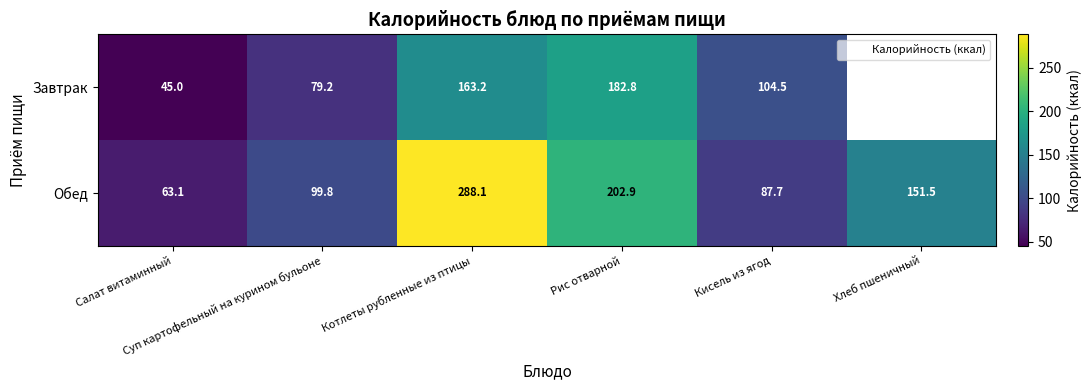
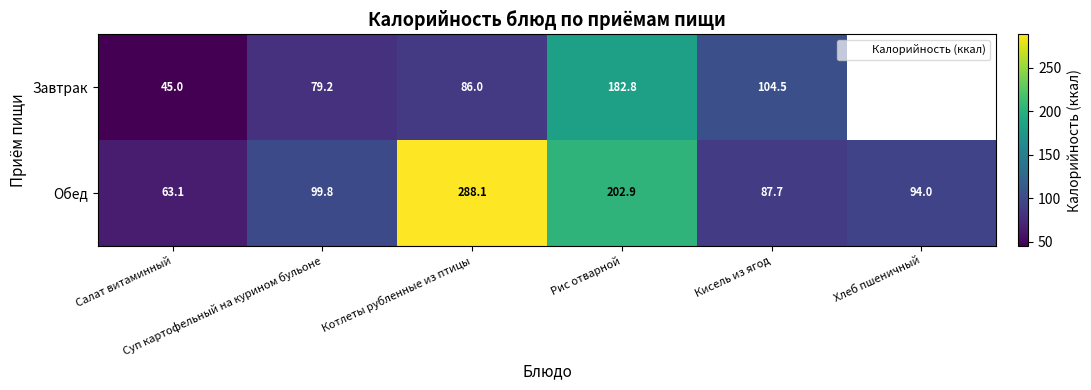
Завтрак, Котлеты рубленные из птицы: 163.2 -> 86.0
Обед, Хлеб пшеничный: 151.5 -> 94.0
